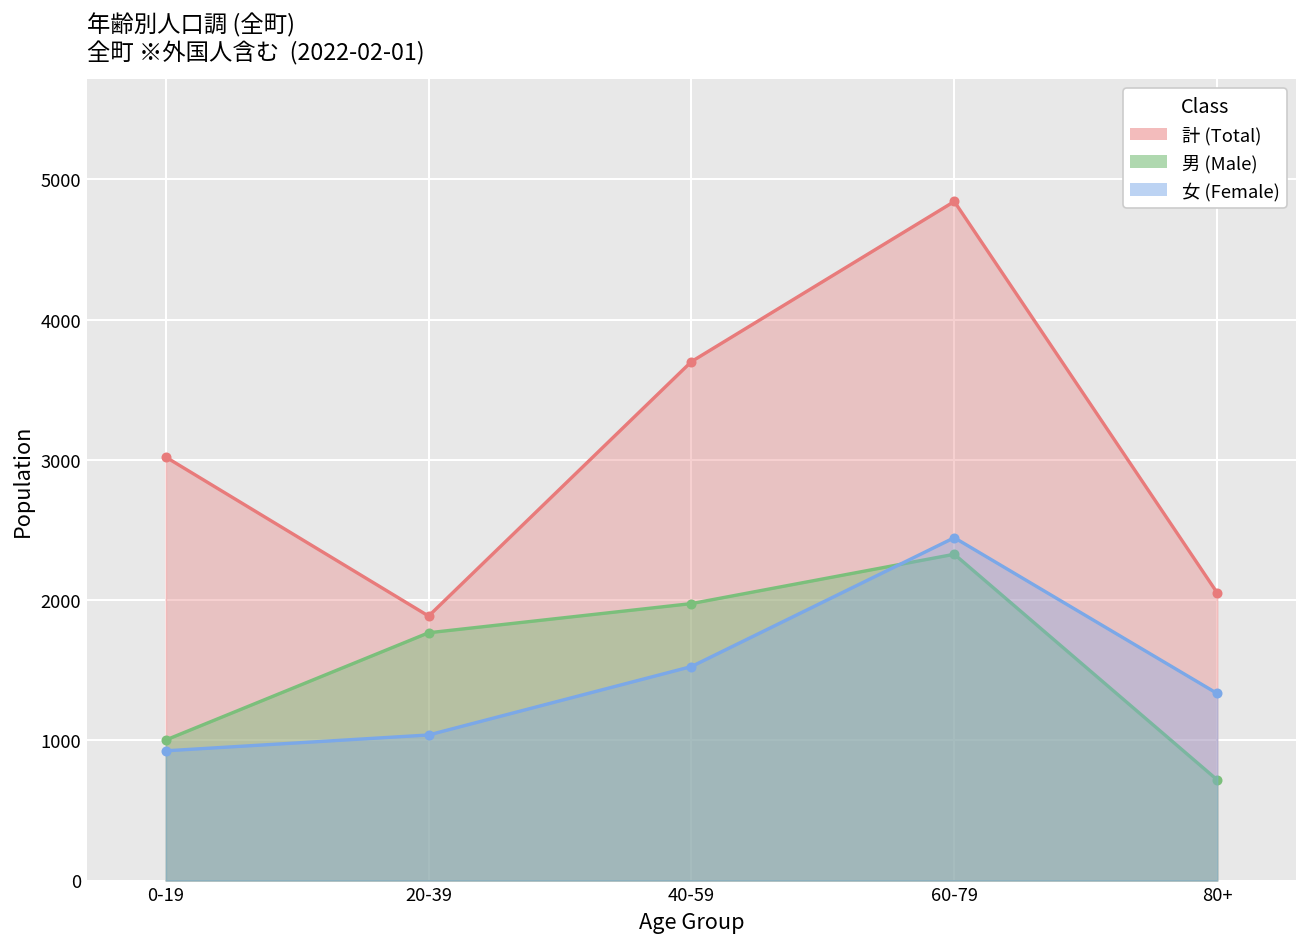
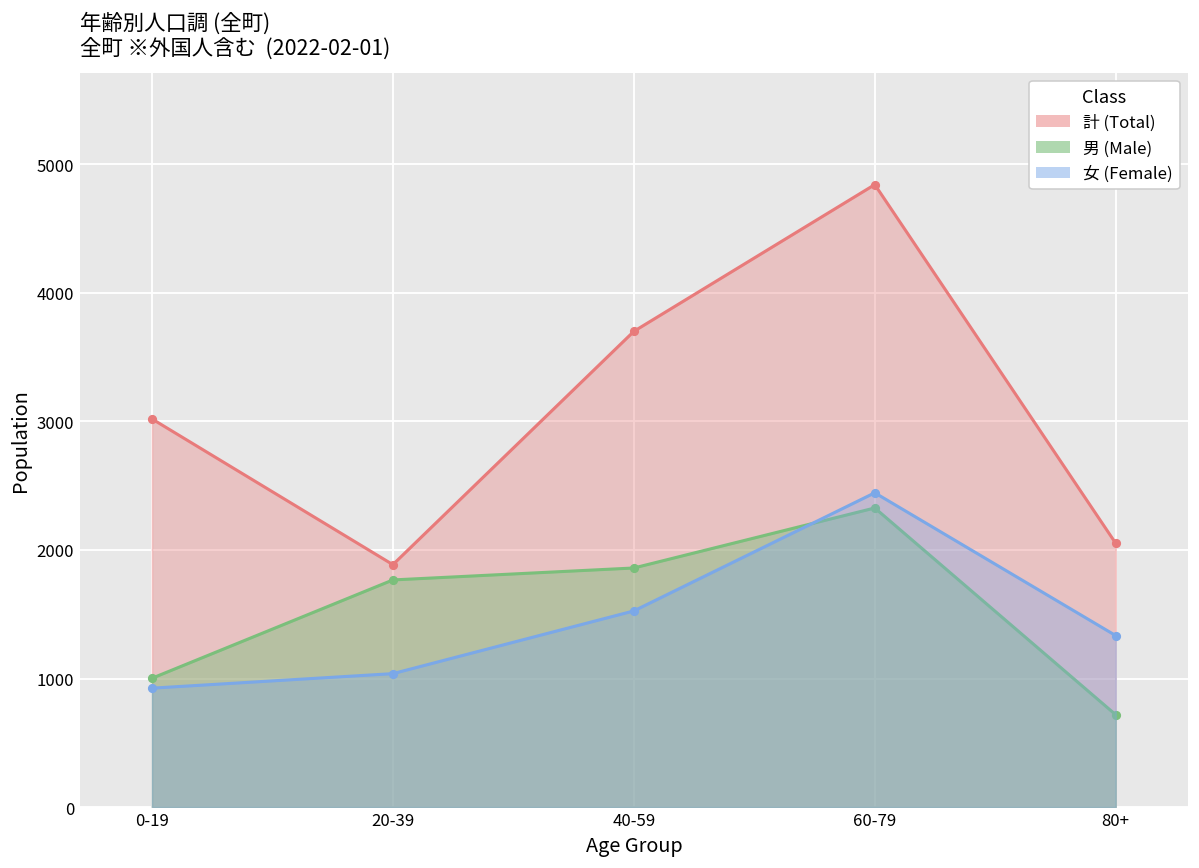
男 (Male), 40-59: 1980 -> 1860
